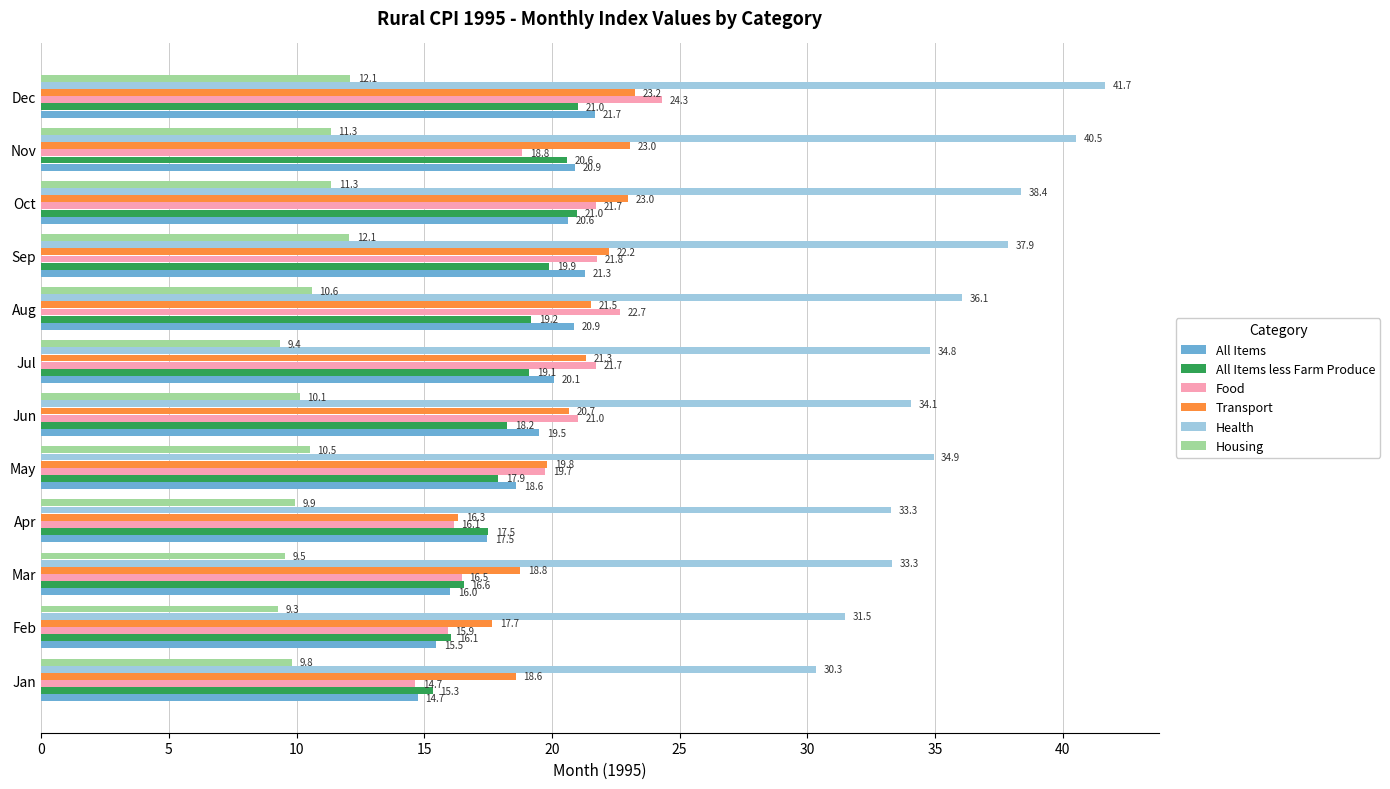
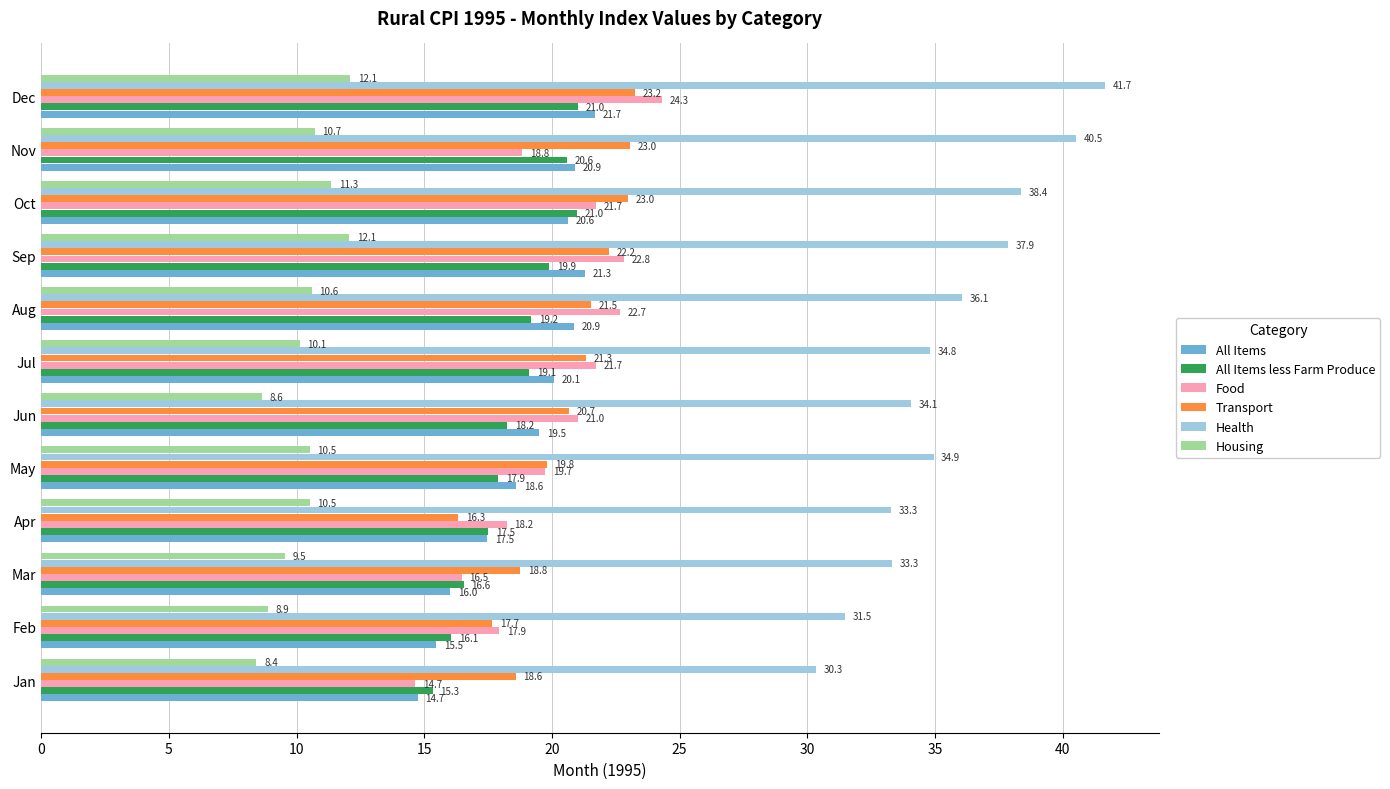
Housing, Nov: 11.3 -> 10.7
Food, Sep: 21.8 -> 22.8
Housing, Jul: 9.4 -> 10.1
Housing, Jun: 10.1 -> 8.6
Housing, Apr: 9.9 -> 10.5
Food, Apr: 16.1 -> 18.2
Housing, Feb: 9.3 -> 8.9
Food, Feb: 15.9 -> 17.9
Housing, Jan: 9.8 -> 8.4
